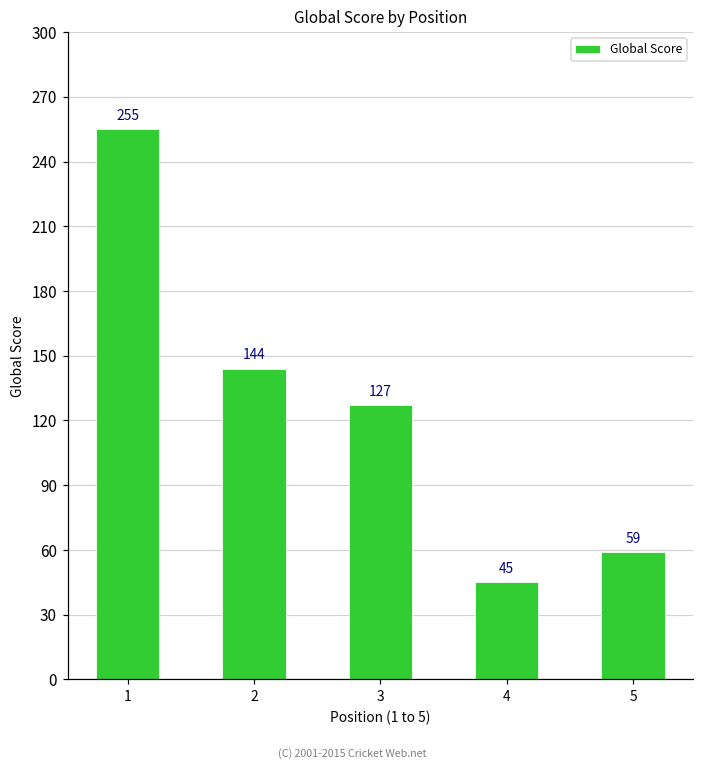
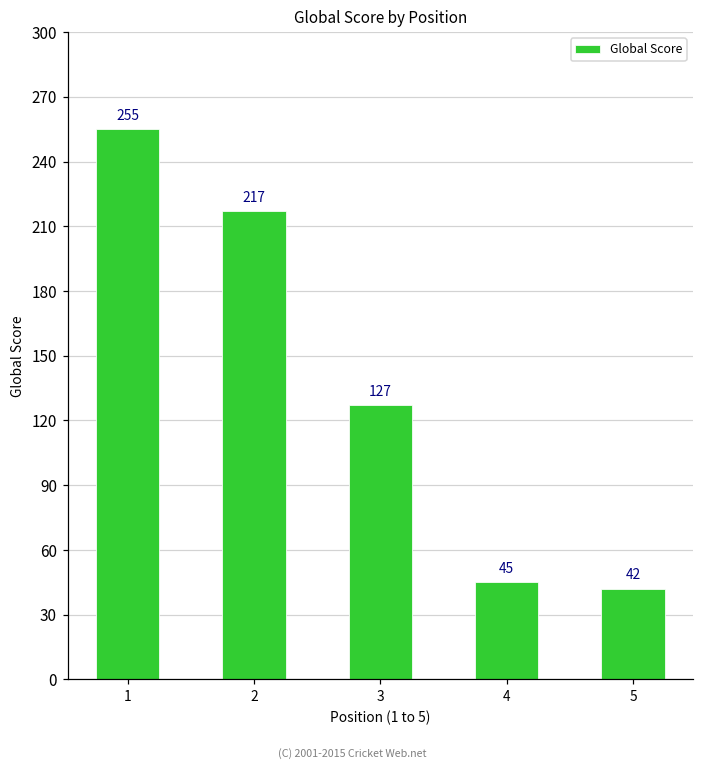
2: 144 -> 217
5: 59 -> 42
